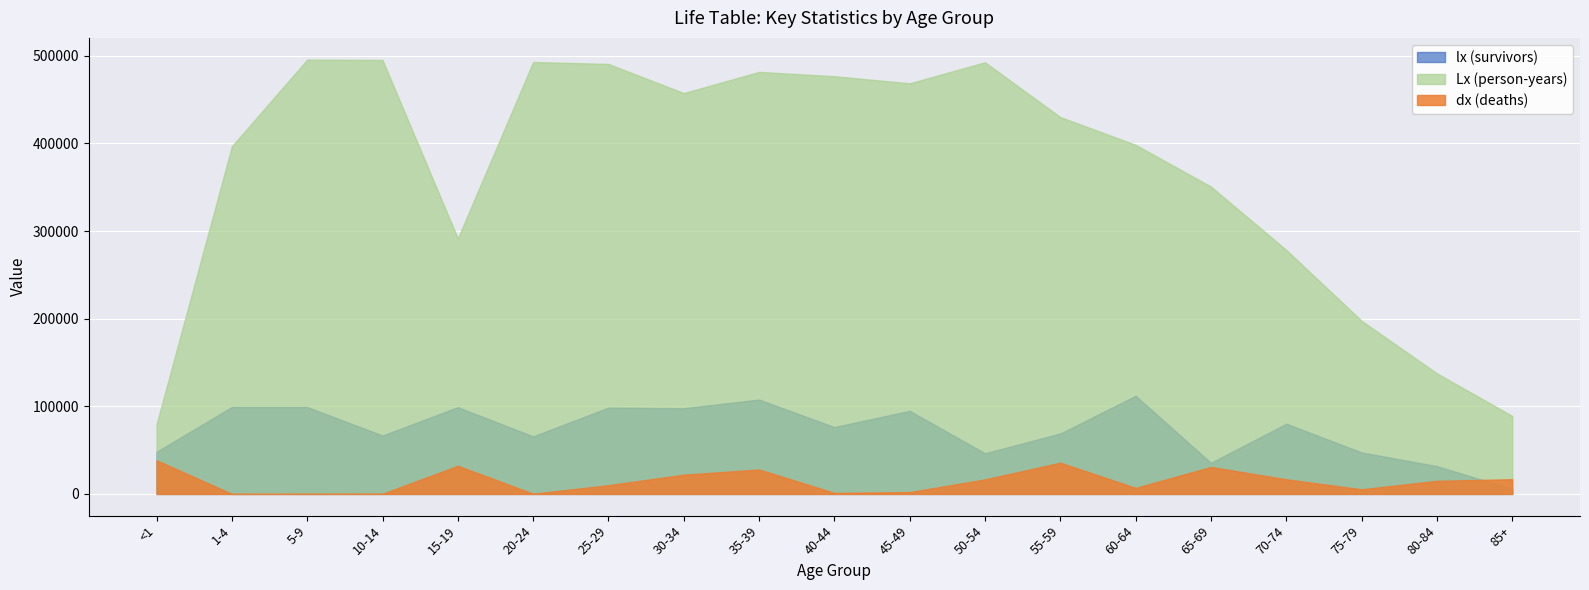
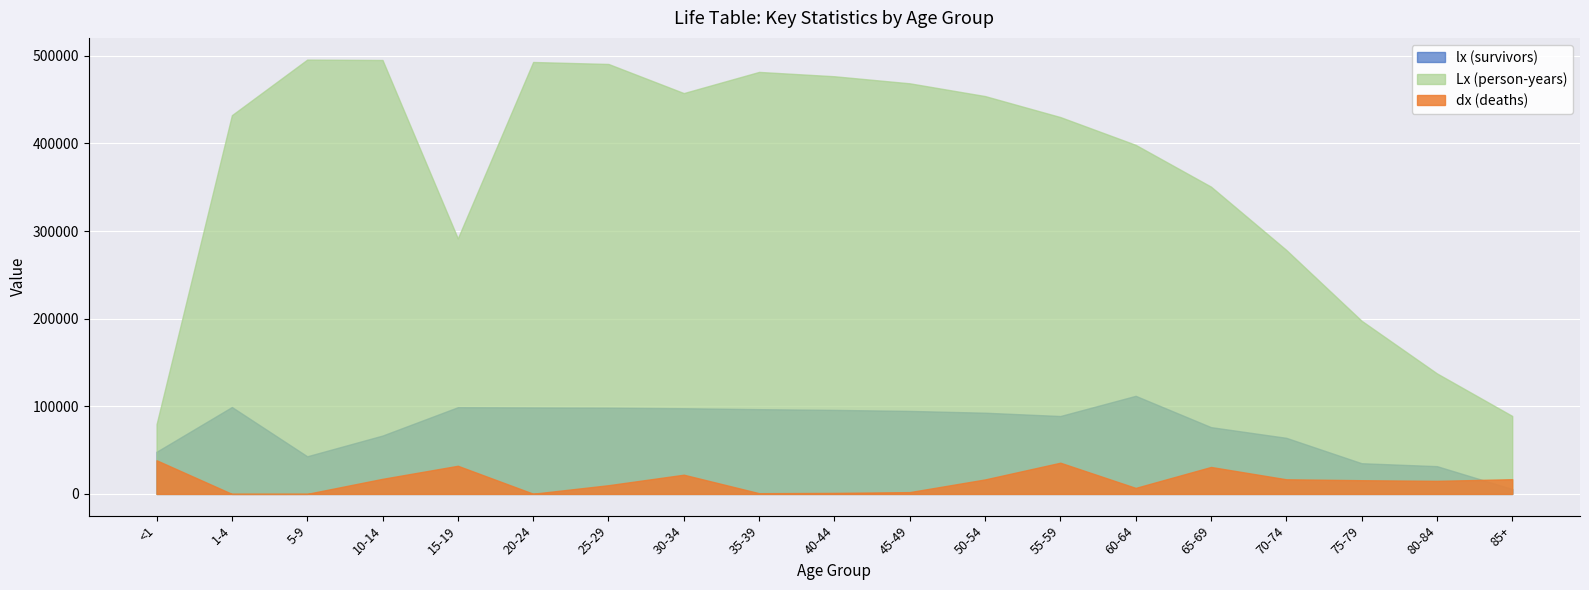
Lx (person-years), 1-4: 400000 -> 430000
lx (survivors), 5-9: 100000 -> 40000
dx (deaths), 10-14: 0 -> 20000
lx (survivors), 20-24: 70000 -> 100000
lx (survivors), 35-39: 110000 -> 100000
dx (deaths), 35-39: 30000 -> 0
lx (survivors), 40-44: 80000 -> 100000
lx (survivors), 50-54: 50000 -> 90000
Lx (person-years), 50-54: 490000 -> 450000
lx (survivors), 55-59: 70000 -> 90000
lx (survivors), 65-69: 40000 -> 80000
lx (survivors), 70-74: 80000 -> 60000
lx (survivors), 75-79: 50000 -> 40000
dx (deaths), 75-79: 10000 -> 20000
